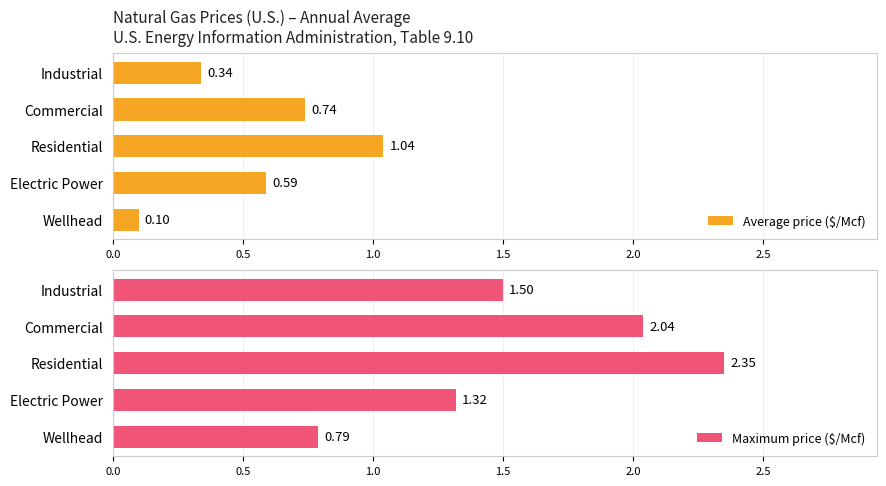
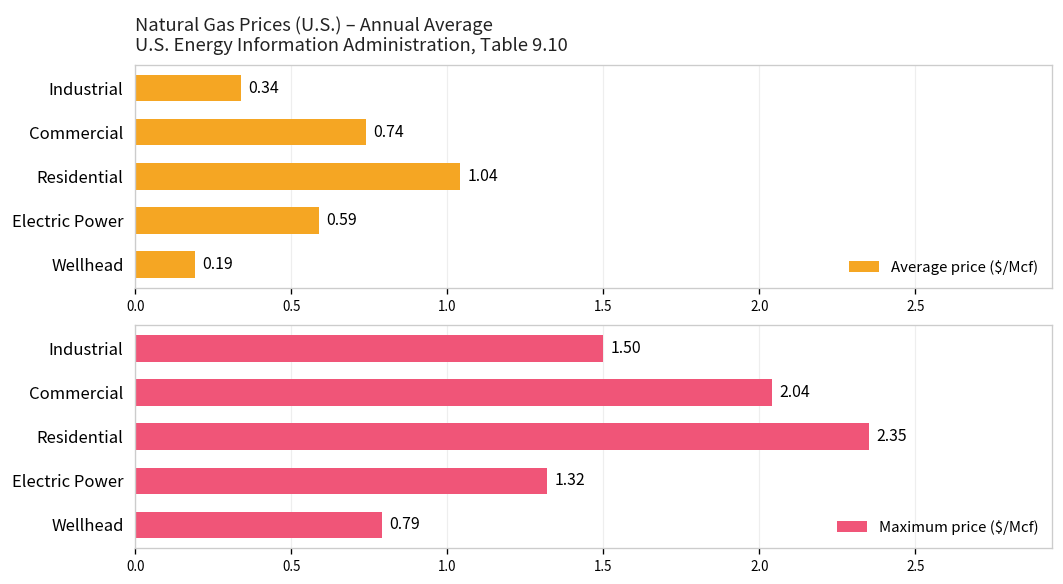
Natural Gas Prices (U.S.) – Annual Average U.S. Energy Information Administration, Table 9.10, Wellhead: 0.10 -> 0.19
